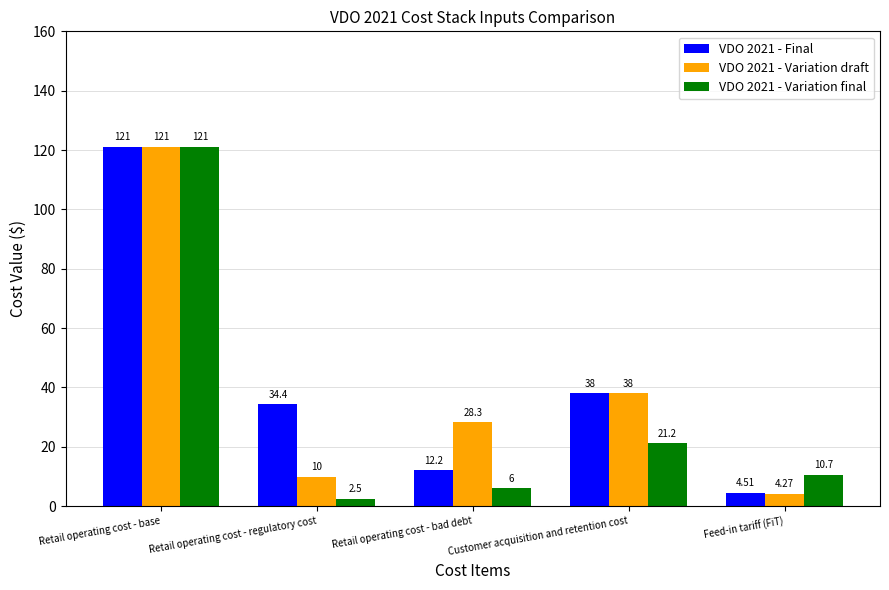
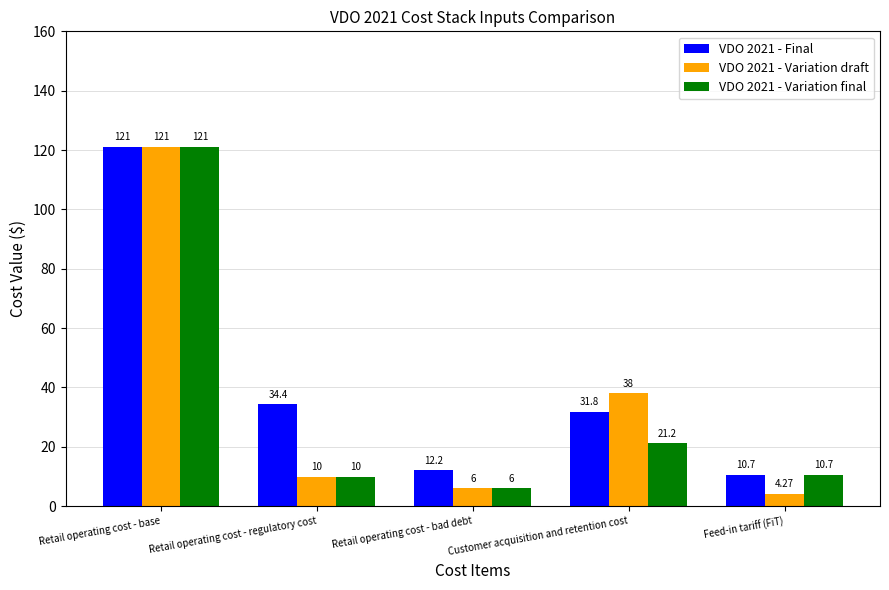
VDO 2021 - Variation final, Retail operating cost - regulatory cost: 2.5 -> 10
VDO 2021 - Variation draft, Retail operating cost - bad debt: 28.3 -> 6
VDO 2021 - Final, Customer acquisition and retention cost: 38 -> 31.8
VDO 2021 - Final, Feed-in tariff (FiT): 4.51 -> 10.7
